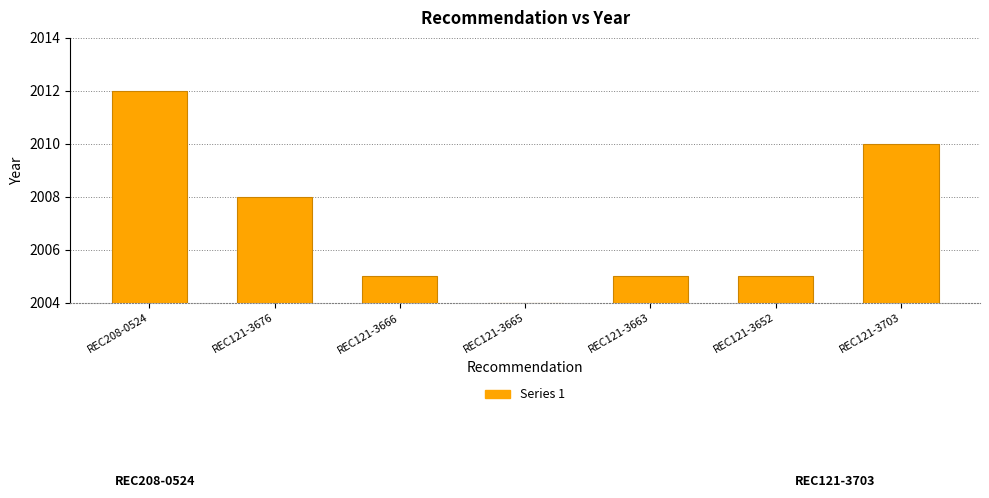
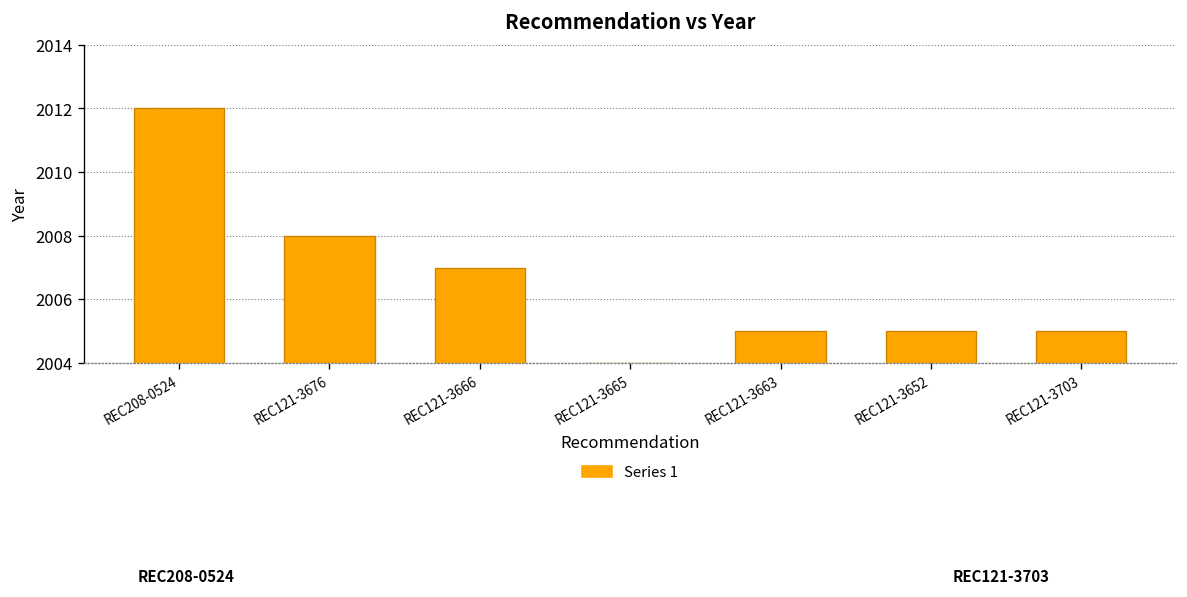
REC121-3666: 2005 -> 2007
REC121-3703: 2010 -> 2005
